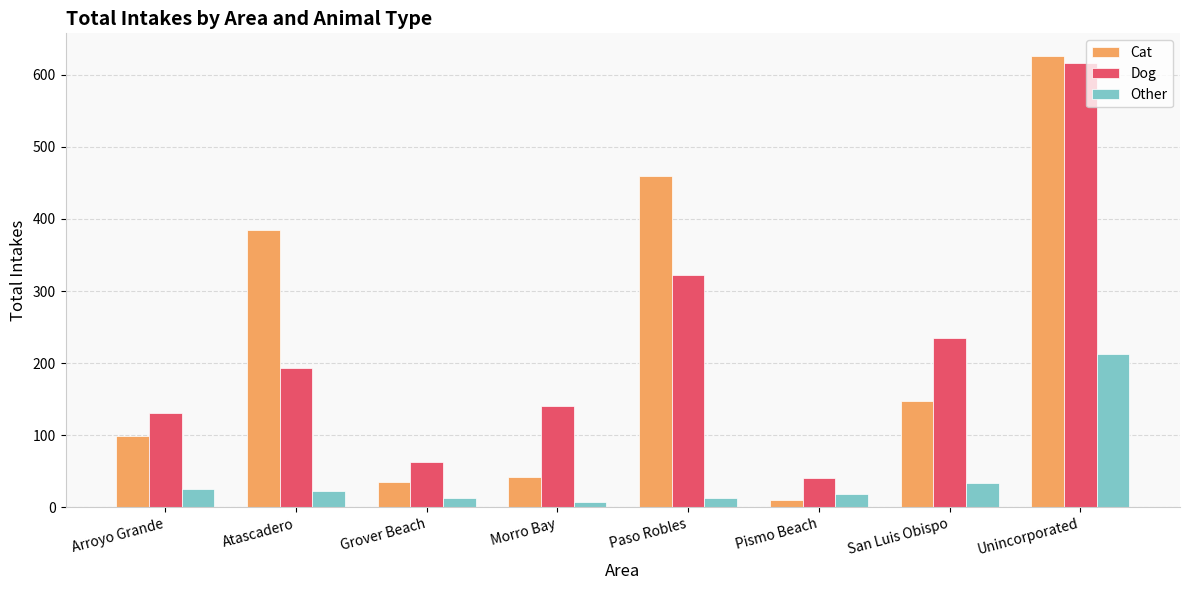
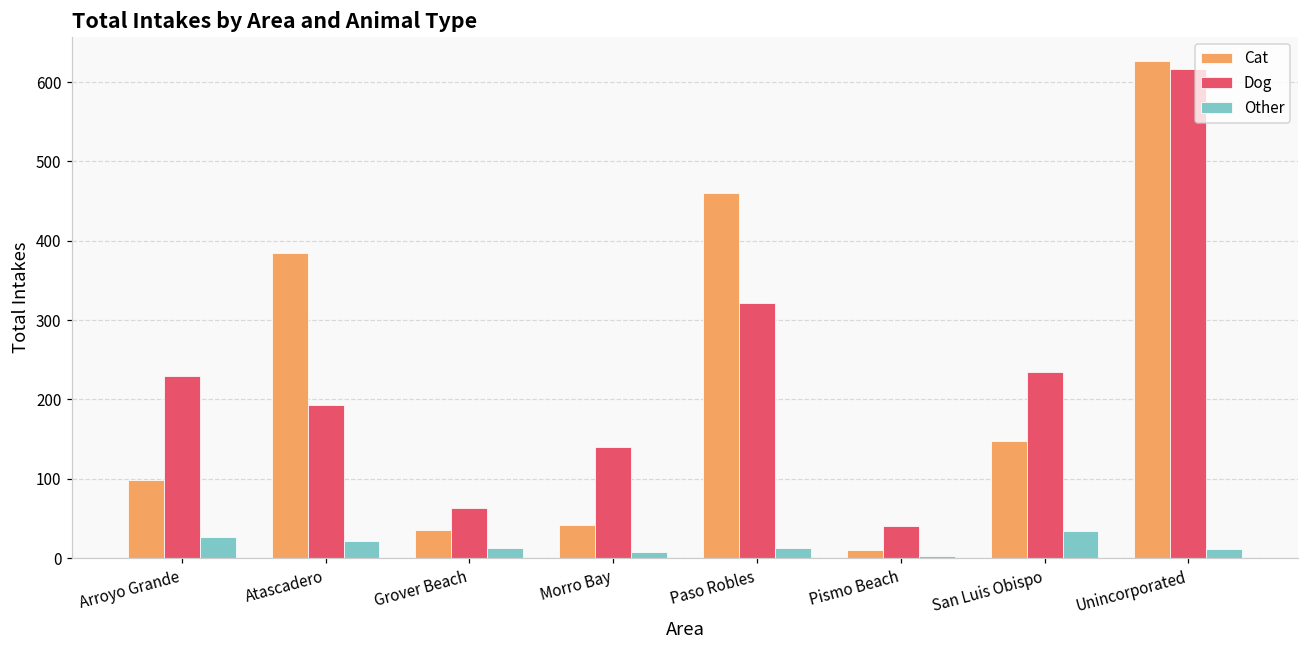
Dog, Arroyo Grande: 130 -> 230
Other, Pismo Beach: 20 -> 0
Other, Unincorporated: 210 -> 10
